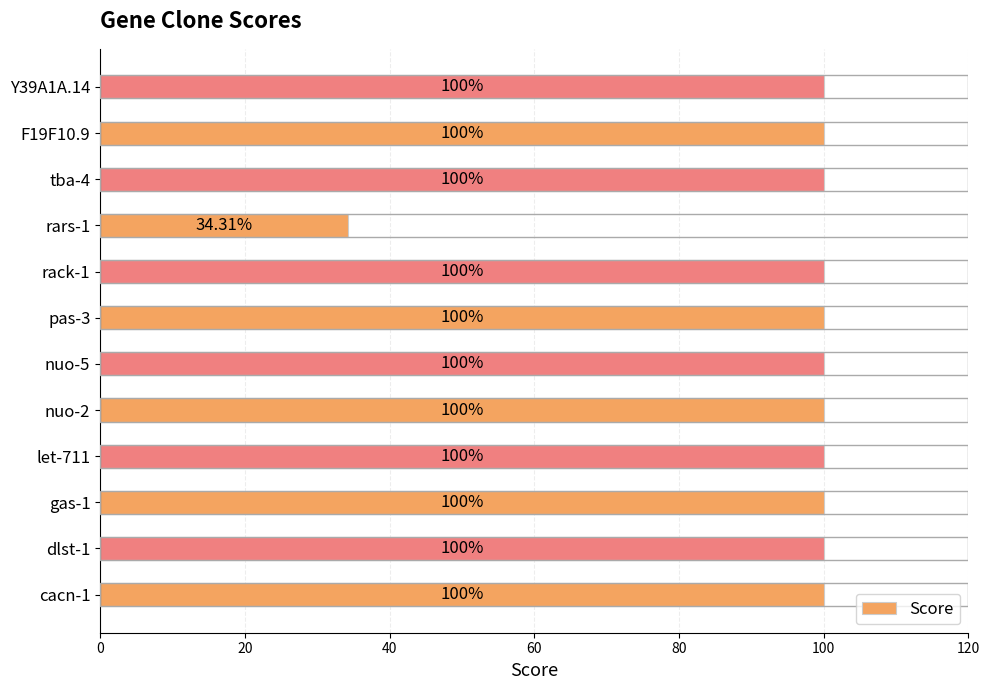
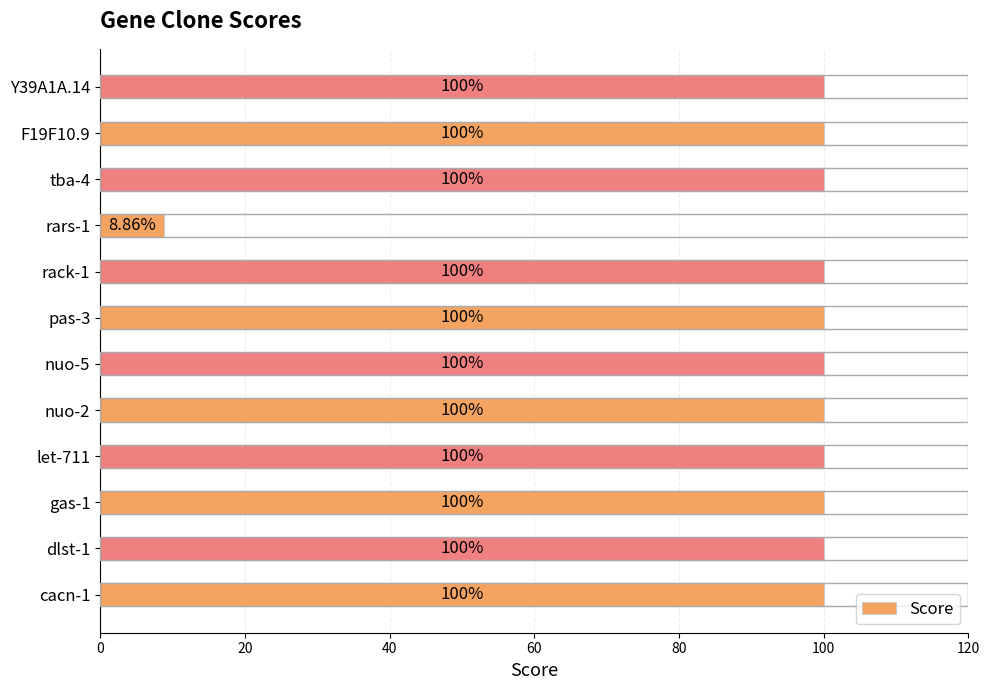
rars-1: 34.31% -> 8.86%
